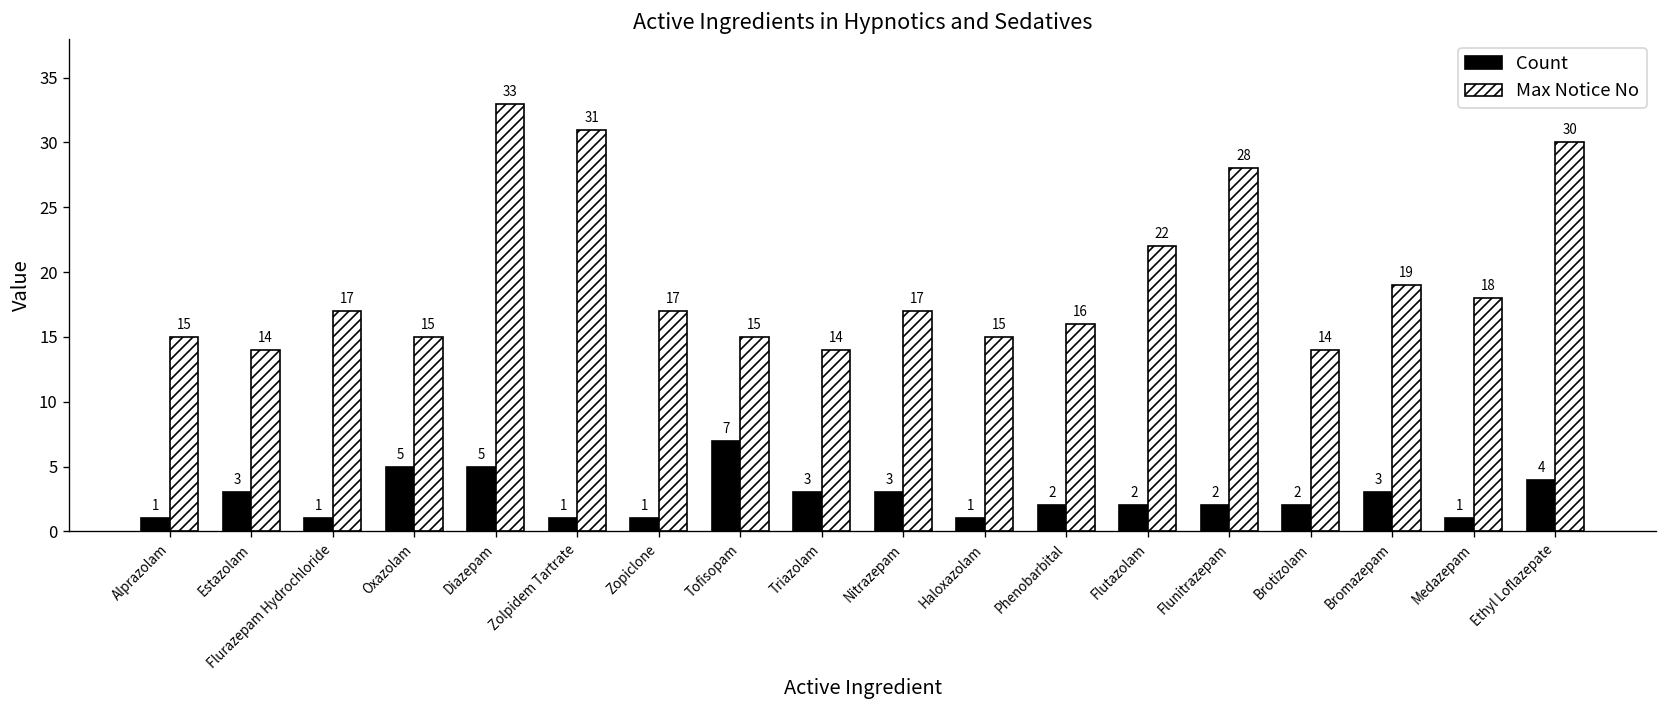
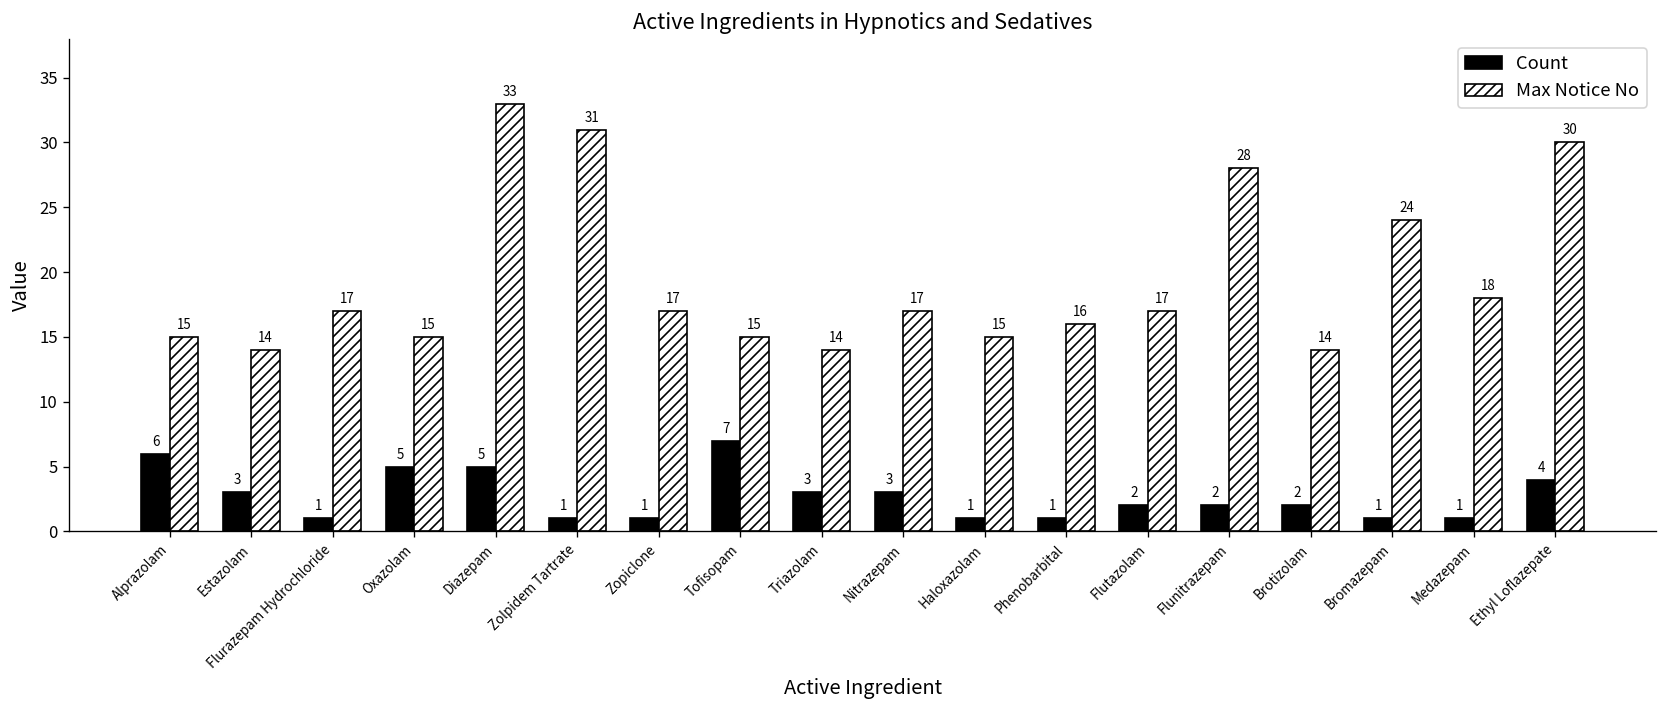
Count, Alprazolam: 1 -> 6
Count, Phenobarbital: 2 -> 1
Max Notice No, Flutazolam: 22 -> 17
Count, Bromazepam: 3 -> 1
Max Notice No, Bromazepam: 19 -> 24
